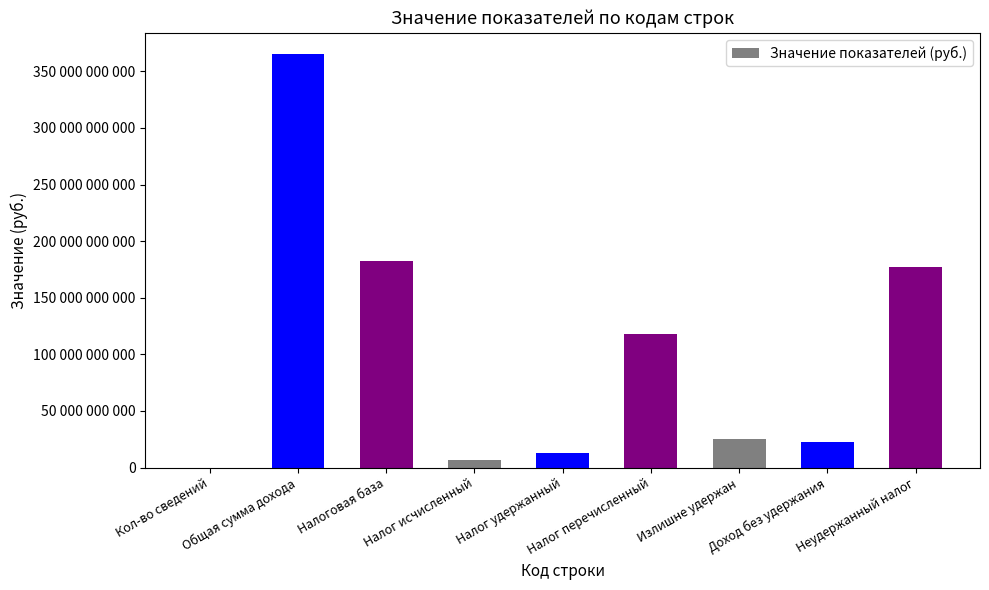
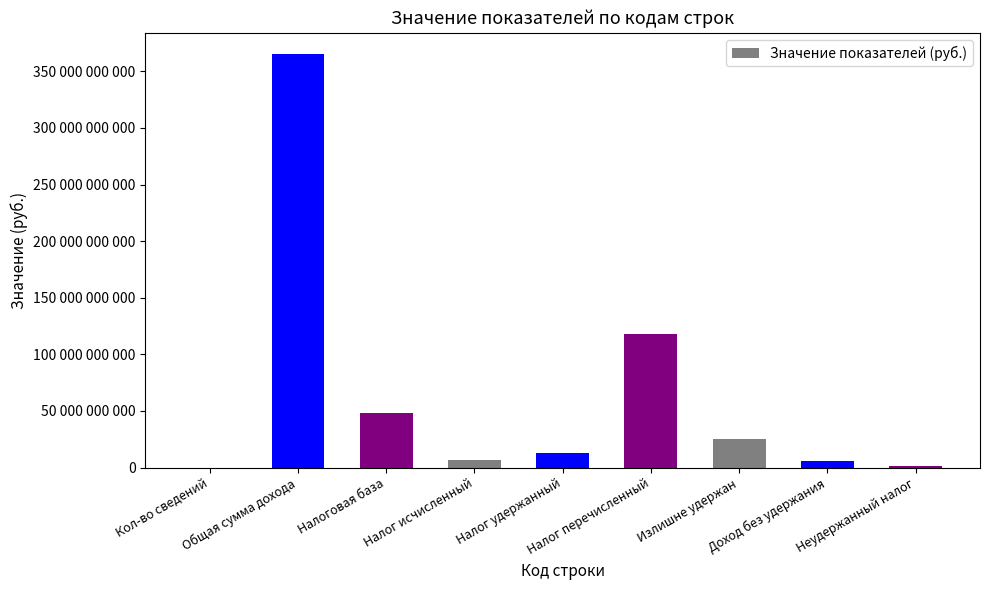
Налоговая база: 182000000000 -> 49000000000
Доход без удержания: 23000000000 -> 6000000000
Неудержанный налог: 177000000000 -> 2000000000
